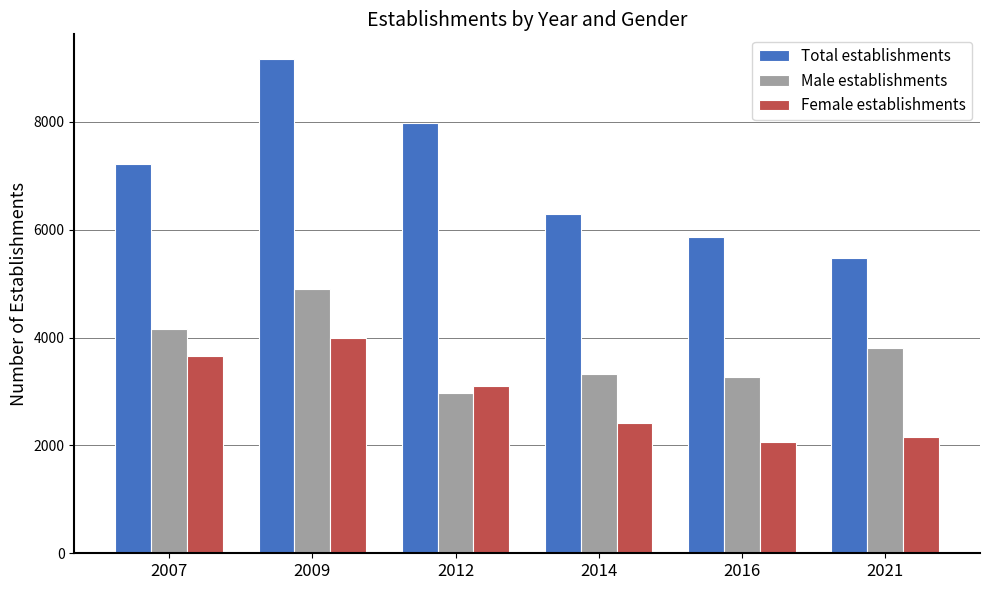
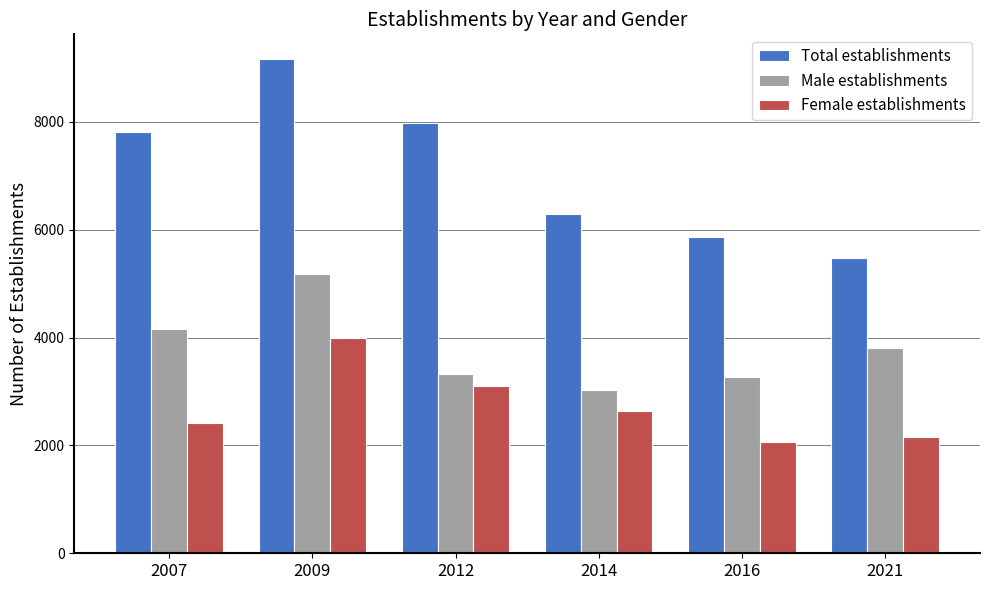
Total establishments, 2007: 7200 -> 7800
Female establishments, 2007: 3700 -> 2400
Male establishments, 2009: 4900 -> 5200
Male establishments, 2012: 3000 -> 3300
Male establishments, 2014: 3300 -> 3000
Female establishments, 2014: 2400 -> 2600
